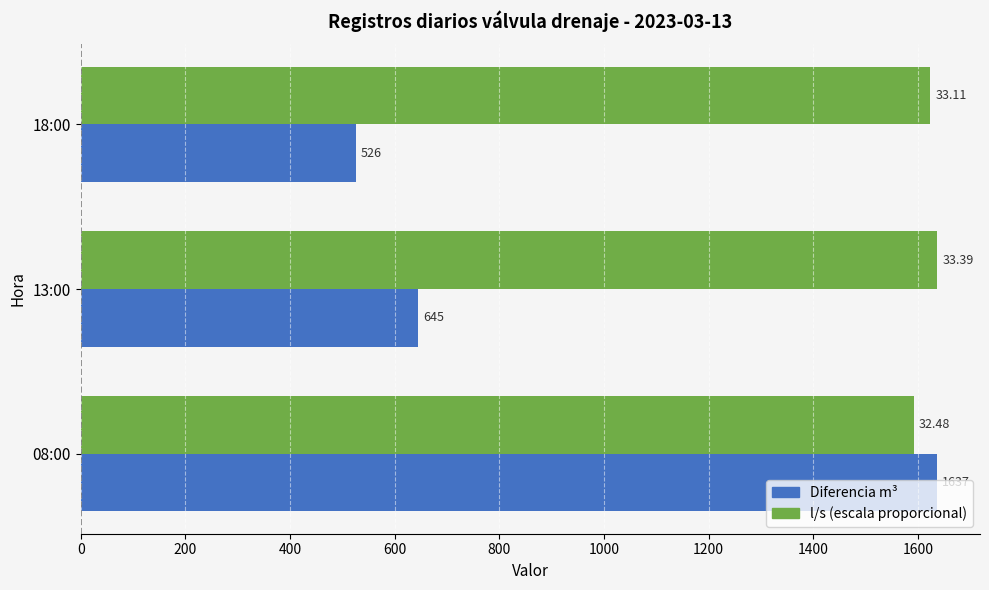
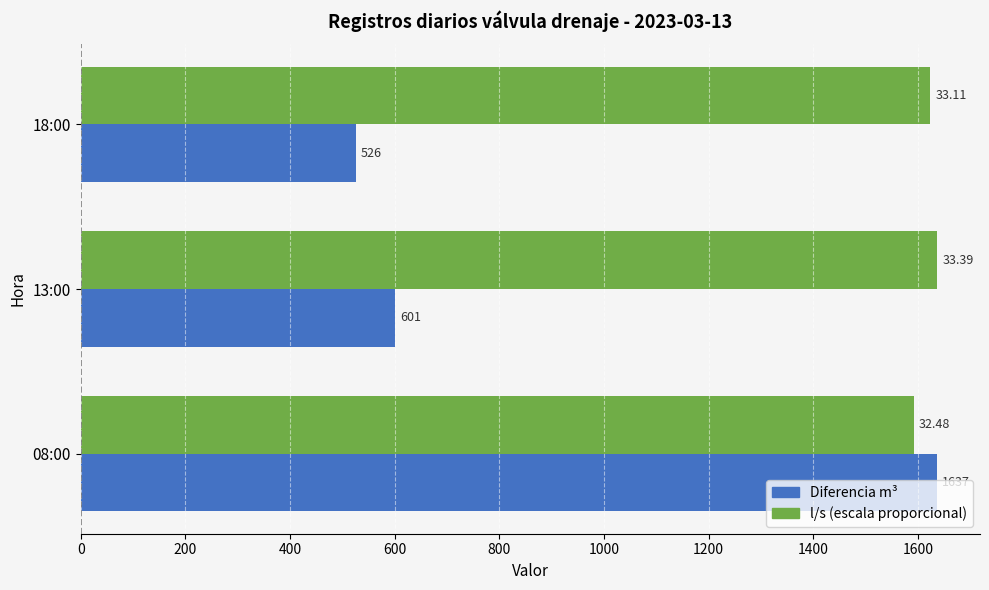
Diferencia m³, 13:00: 645 -> 601
